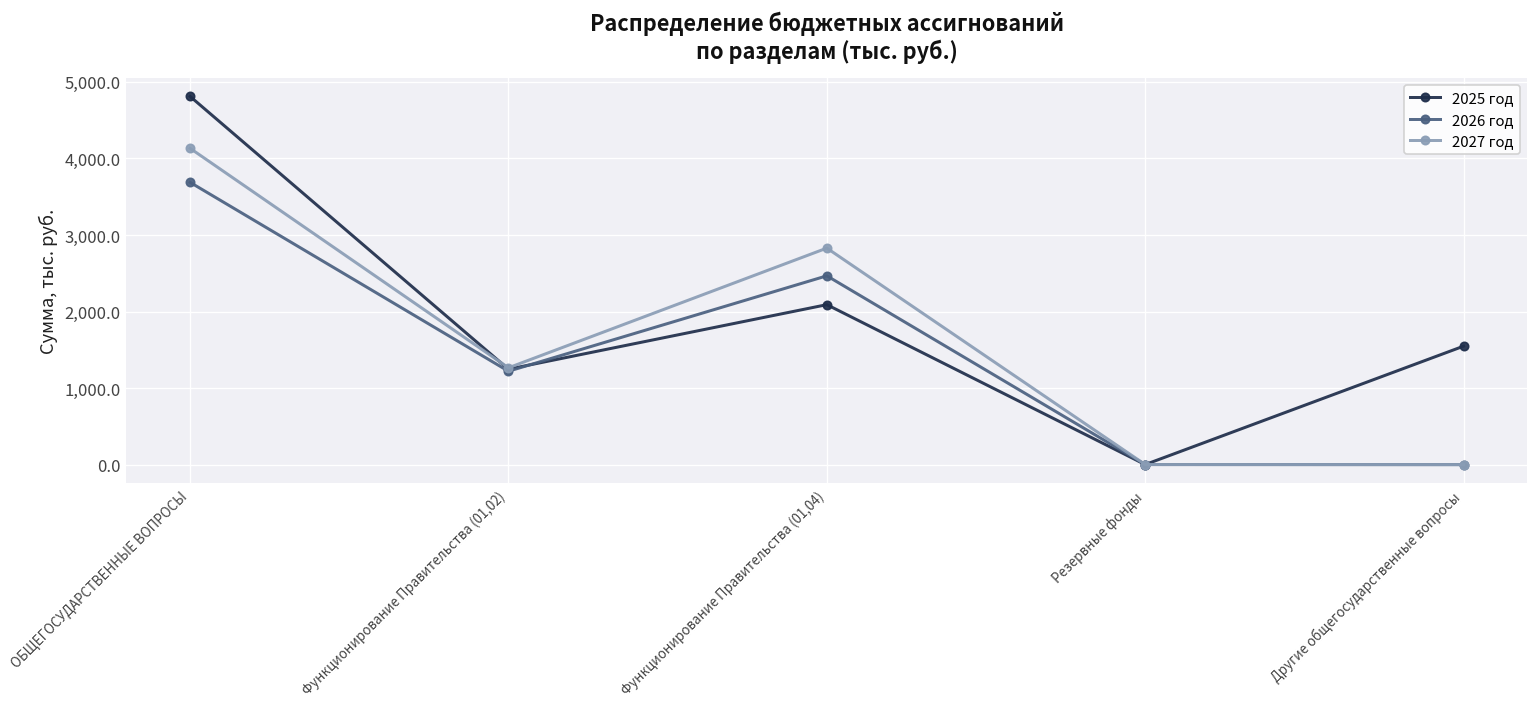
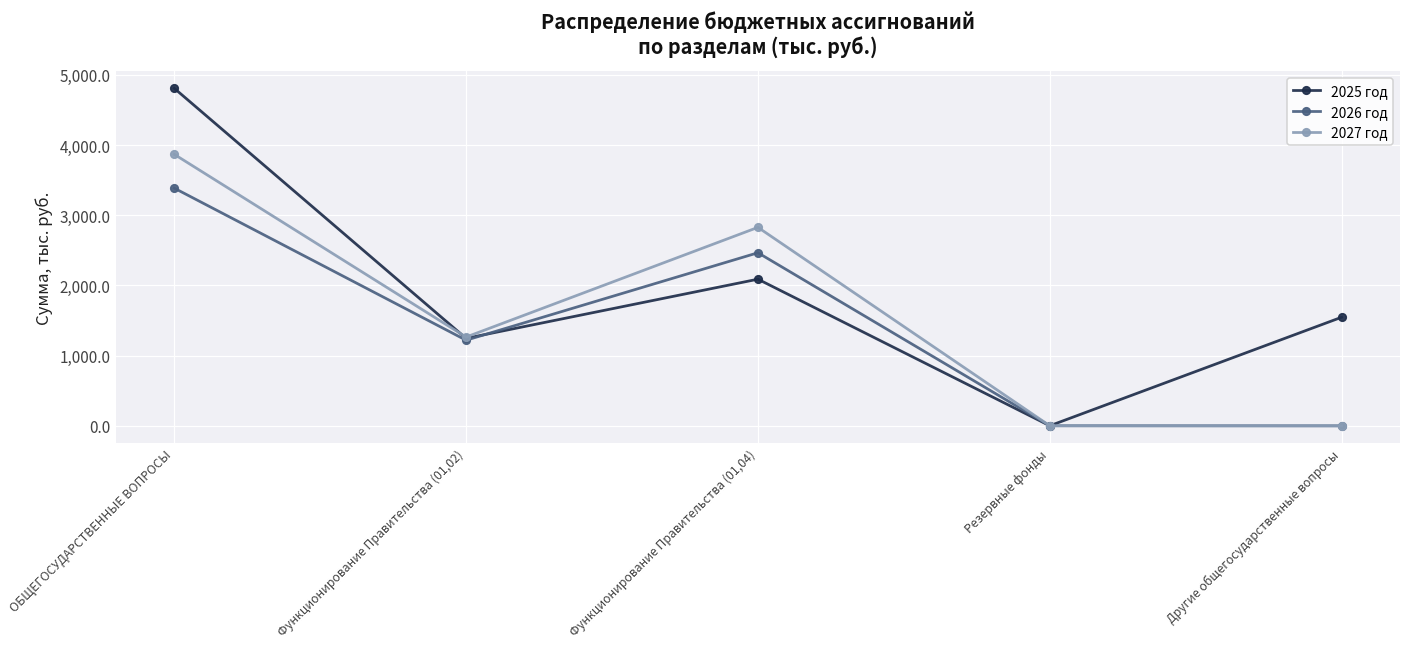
2026 год, ОБЩЕГОСУДАРСТВЕННЫЕ ВОПРОСЫ: 3,700 -> 3,400
2027 год, ОБЩЕГОСУДАРСТВЕННЫЕ ВОПРОСЫ: 4,100 -> 3,900
